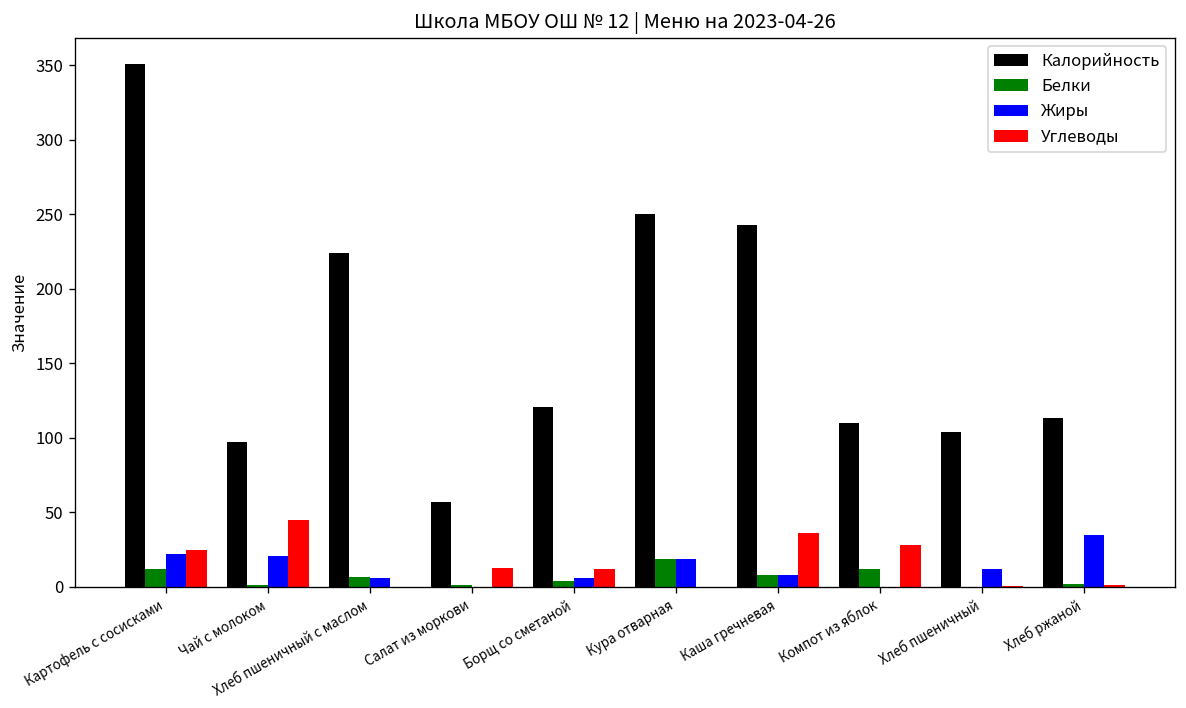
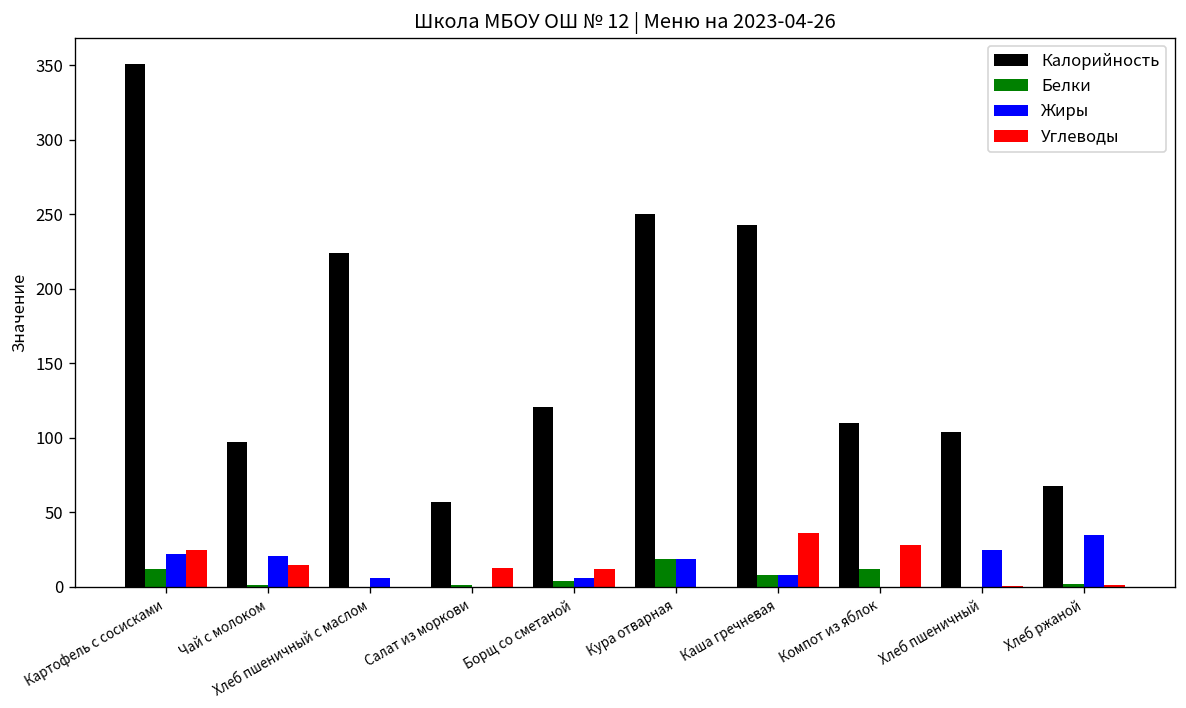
Углеводы, Чай с молоком: 45 -> 15
Белки, Хлеб пшеничный с маслом: 7 -> 0
Жиры, Хлеб пшеничный: 12 -> 25
Калорийность, Хлеб ржаной: 113 -> 67
